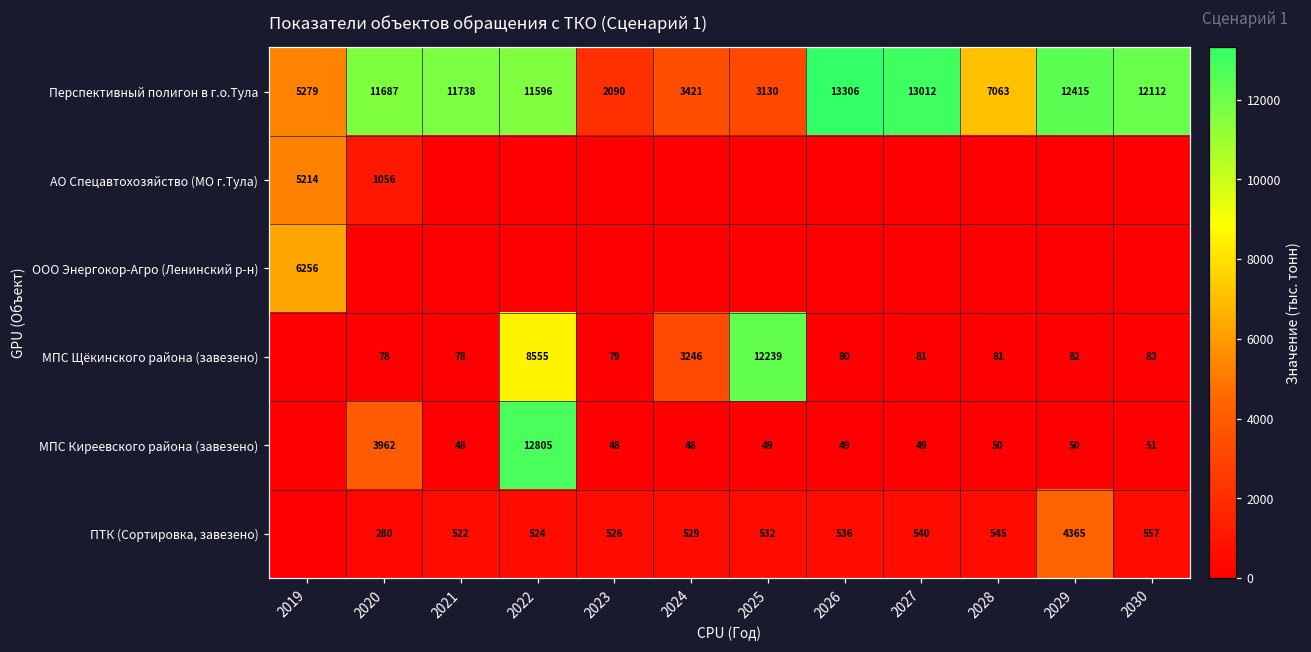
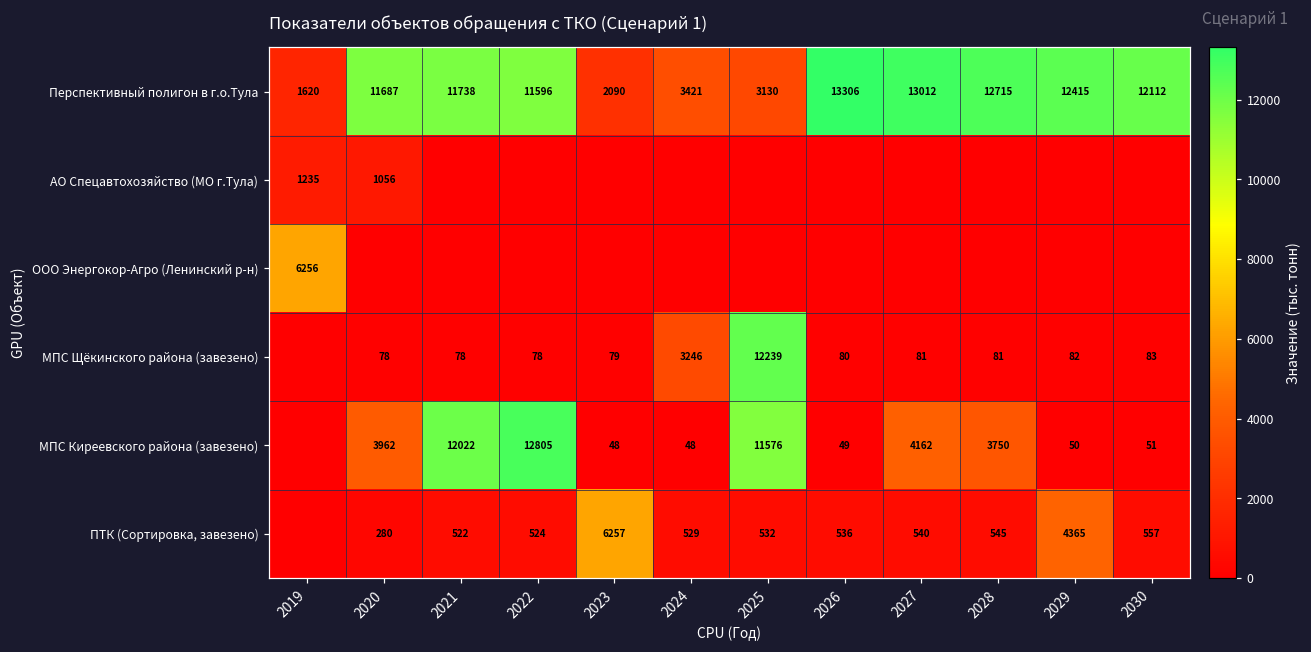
Перспективный полигон в г.о.Тула, 2019: 5279 -> 1620
Перспективный полигон в г.о.Тула, 2028: 7063 -> 12715
АО Спецавтохозяйство (МО г.Тула), 2019: 5214 -> 1235
МПС Щёкинского района (завезено), 2022: 8555 -> 78
МПС Киреевского района (завезено), 2021: 48 -> 12022
МПС Киреевского района (завезено), 2025: 49 -> 11576
МПС Киреевского района (завезено), 2027: 49 -> 4162
МПС Киреевского района (завезено), 2028: 50 -> 3750
ПТК (Сортировка, завезено), 2023: 526 -> 6257
